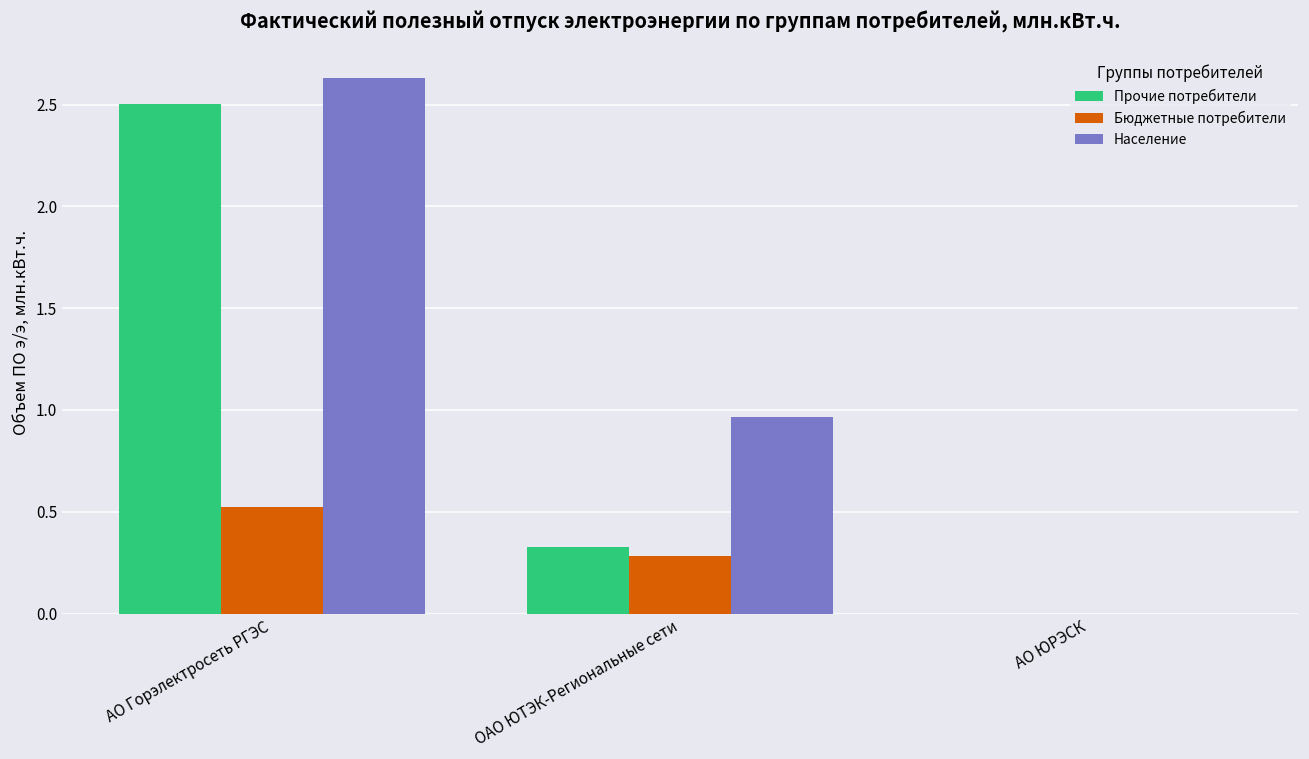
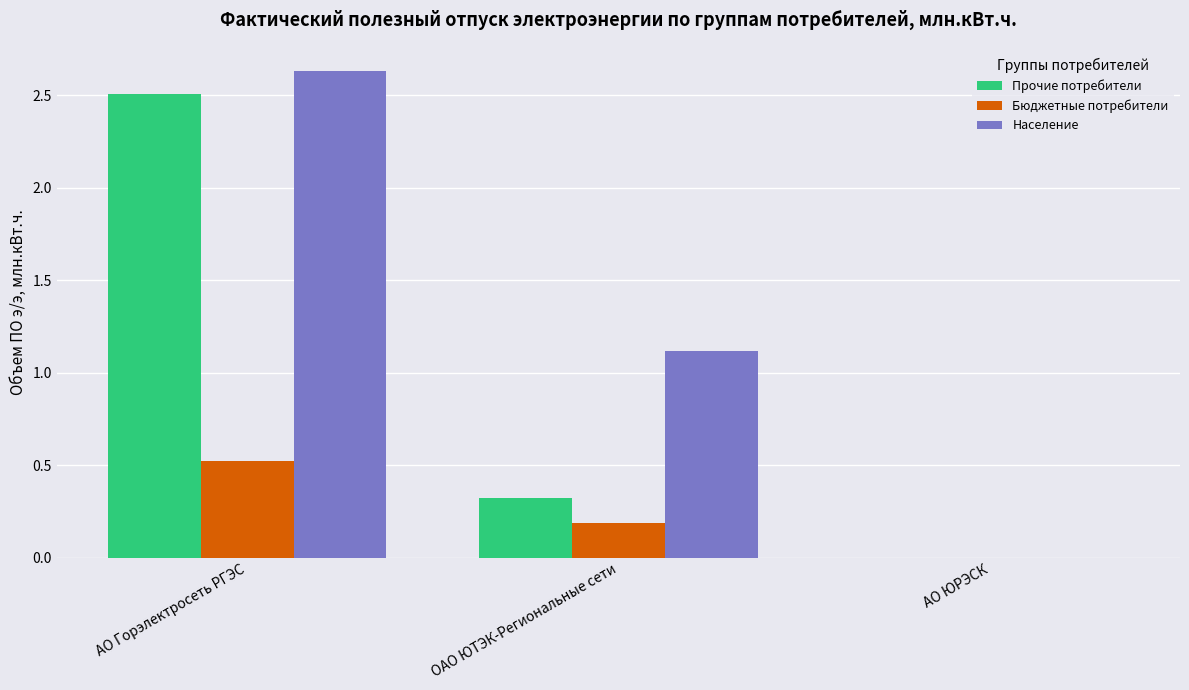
Бюджетные потребители, ОАО ЮТЭК-Региональные сети: 0.29 -> 0.19
Население, ОАО ЮТЭК-Региональные сети: 0.97 -> 1.12
